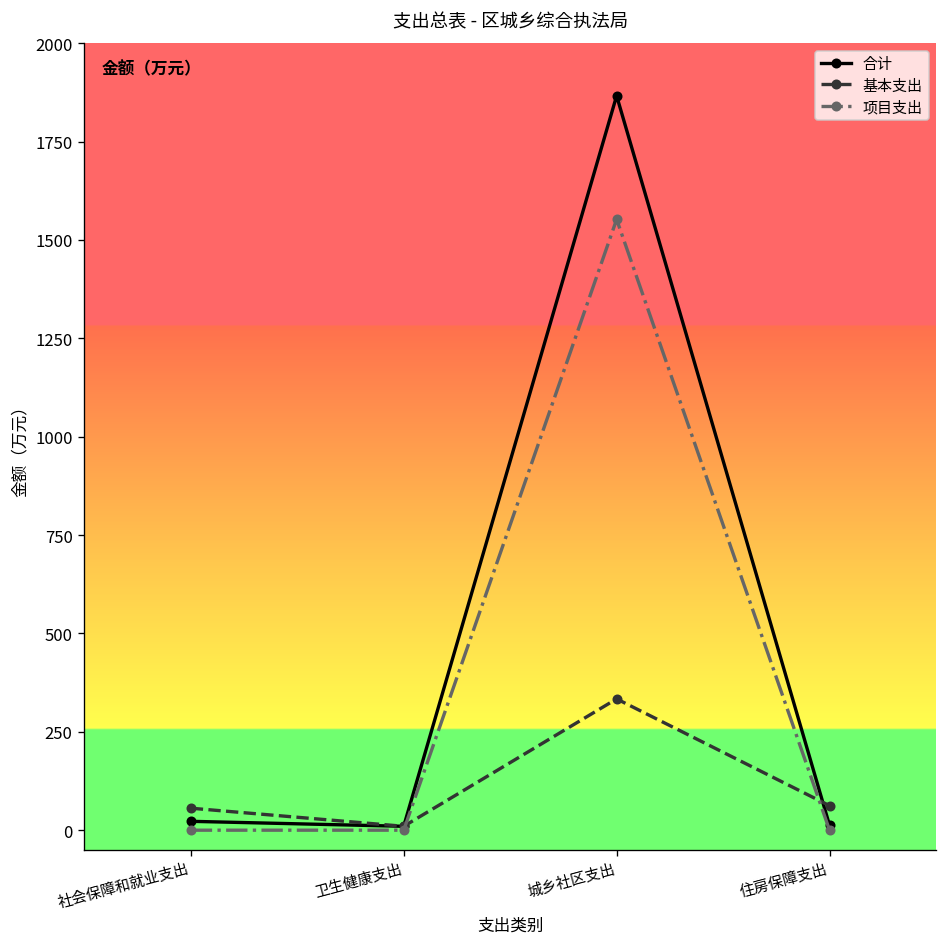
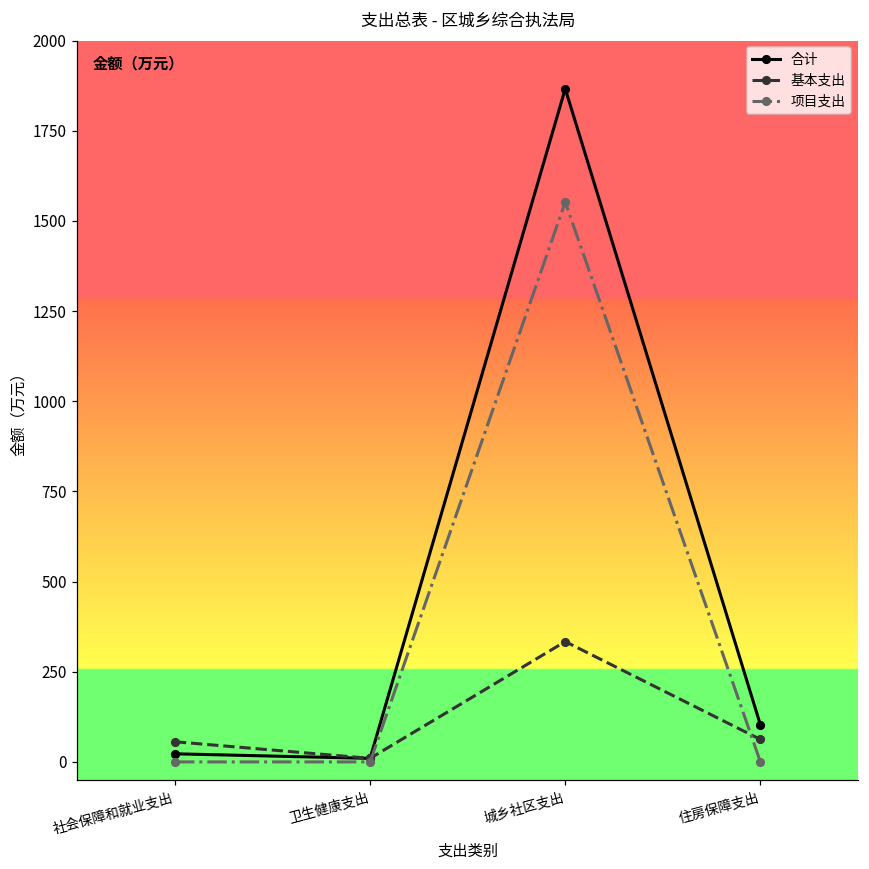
合计, 住房保障支出: 10 -> 100
